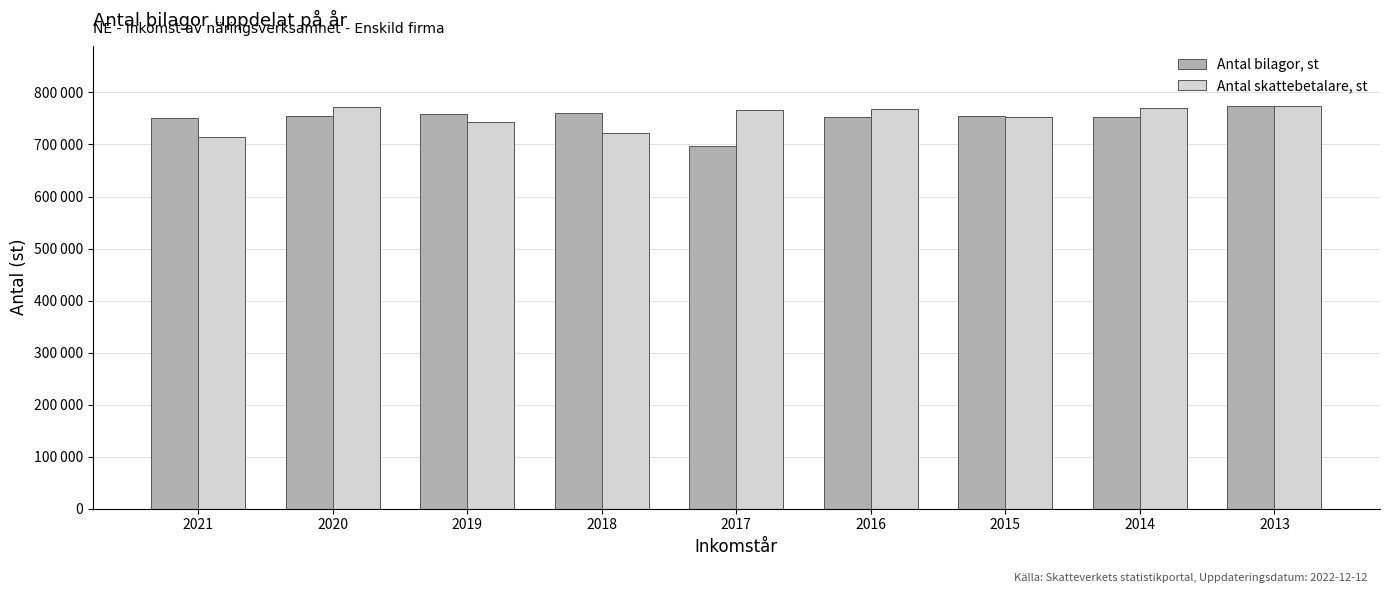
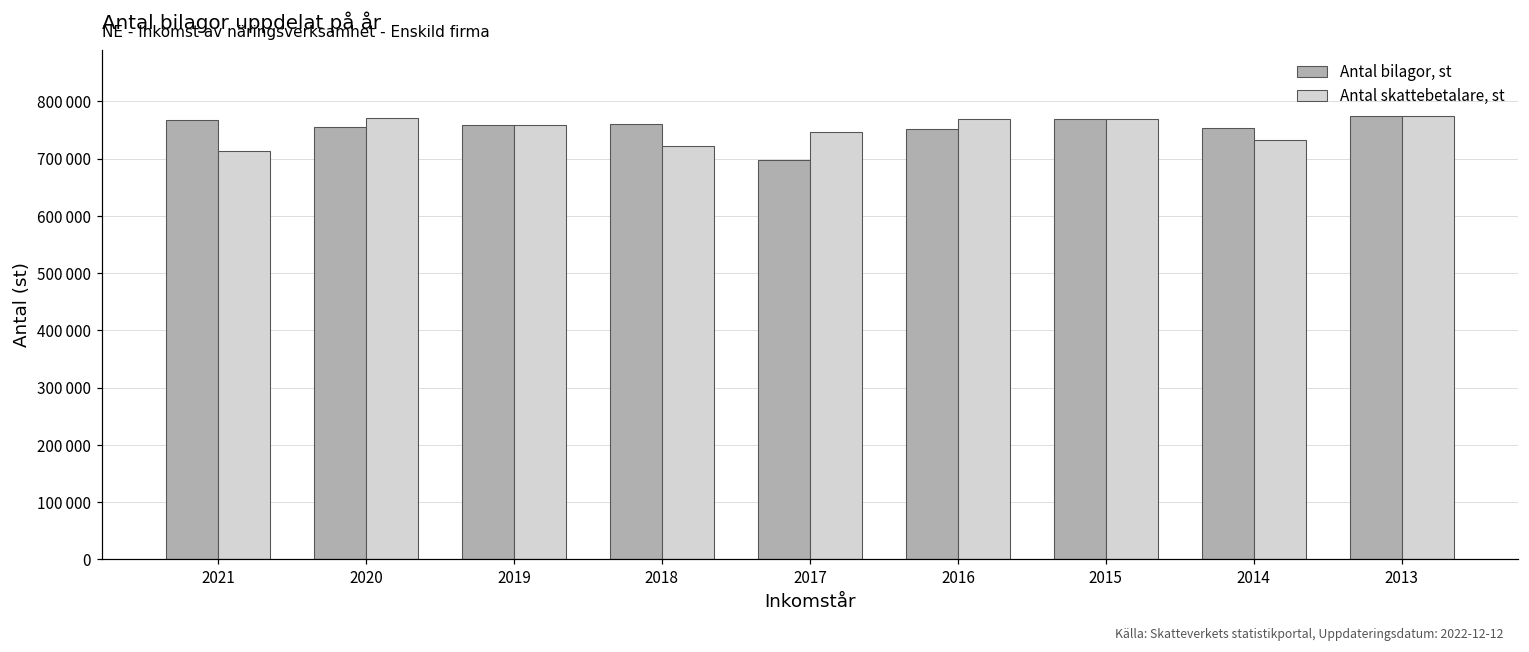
Antal bilagor, st, 2021: 750000 -> 770000
Antal skattebetalare, st, 2019: 740000 -> 760000
Antal skattebetalare, st, 2017: 770000 -> 750000
Antal bilagor, st, 2015: 750000 -> 770000
Antal skattebetalare, st, 2015: 750000 -> 770000
Antal skattebetalare, st, 2014: 770000 -> 730000
